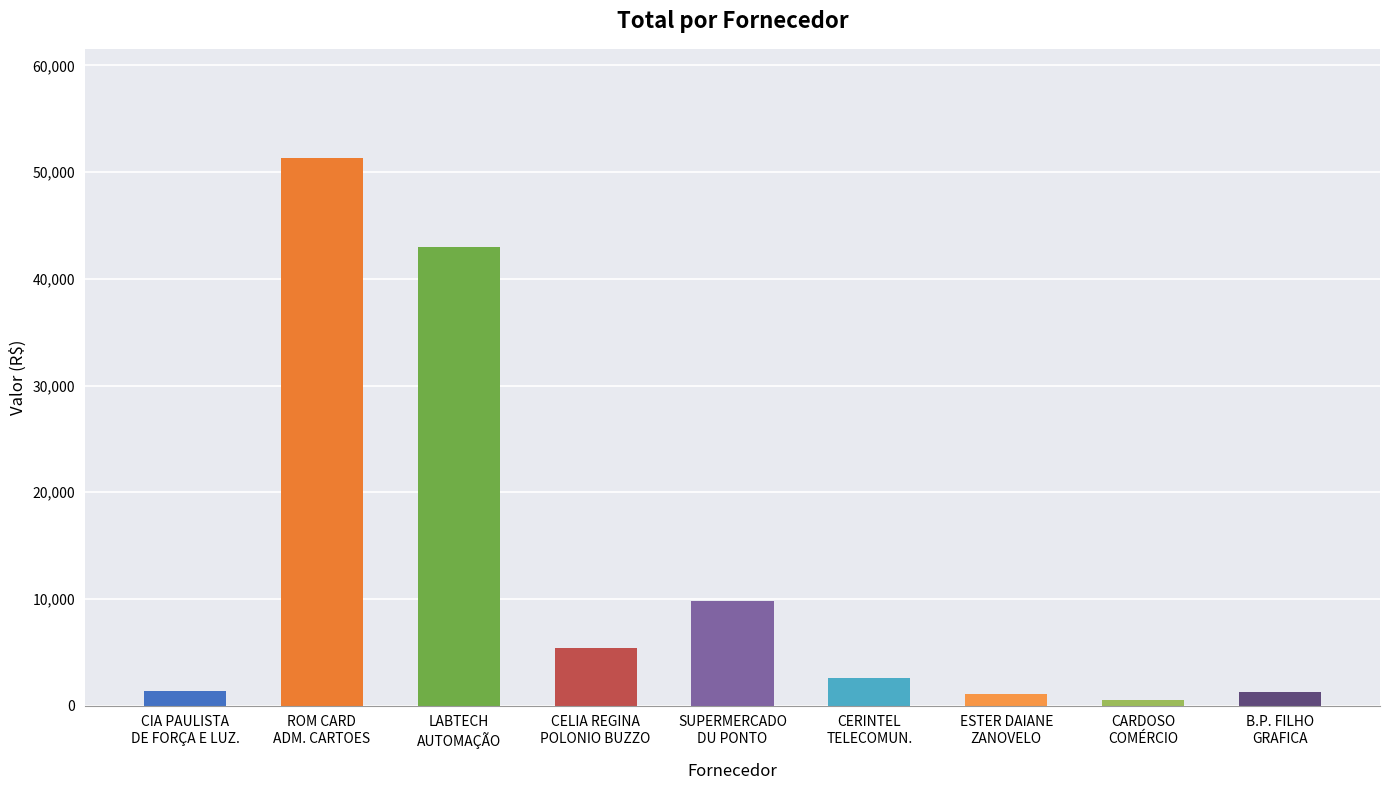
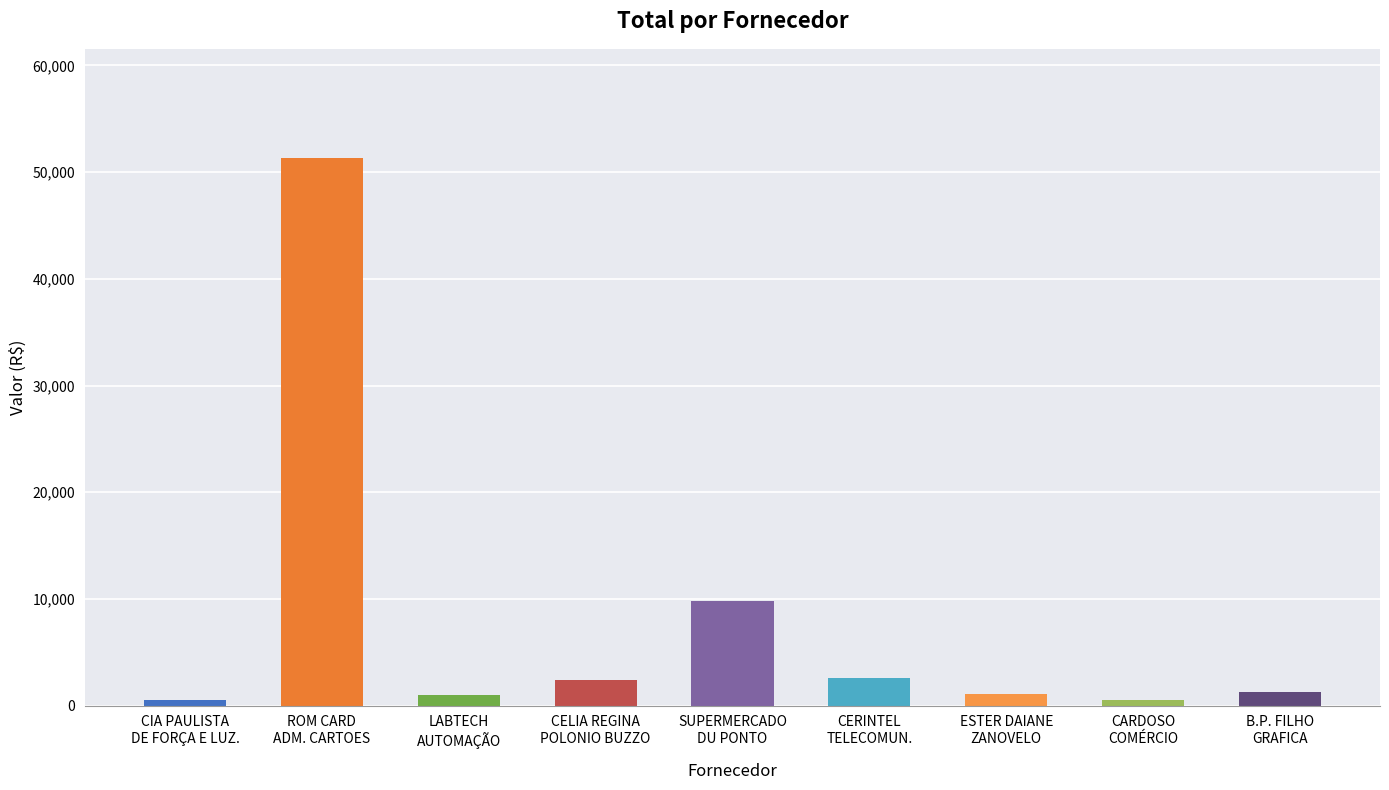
CIA PAULISTA DE FORÇA E LUZ.: 1,300 -> 500
LABTECH AUTOMAÇÃO: 43,000 -> 1,000
CELIA REGINA POLONIO BUZZO: 5,400 -> 2,400
